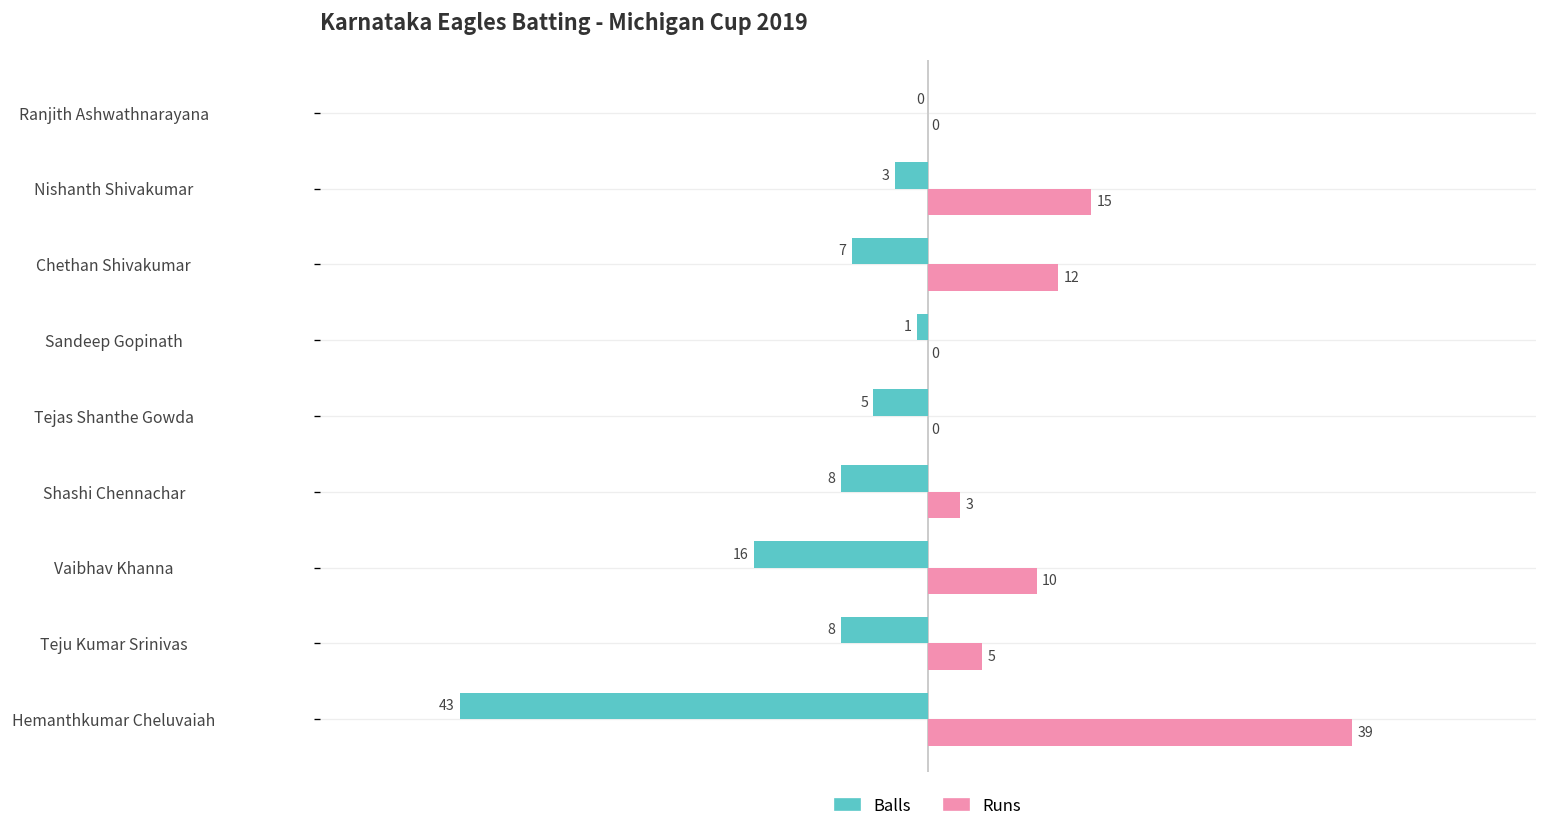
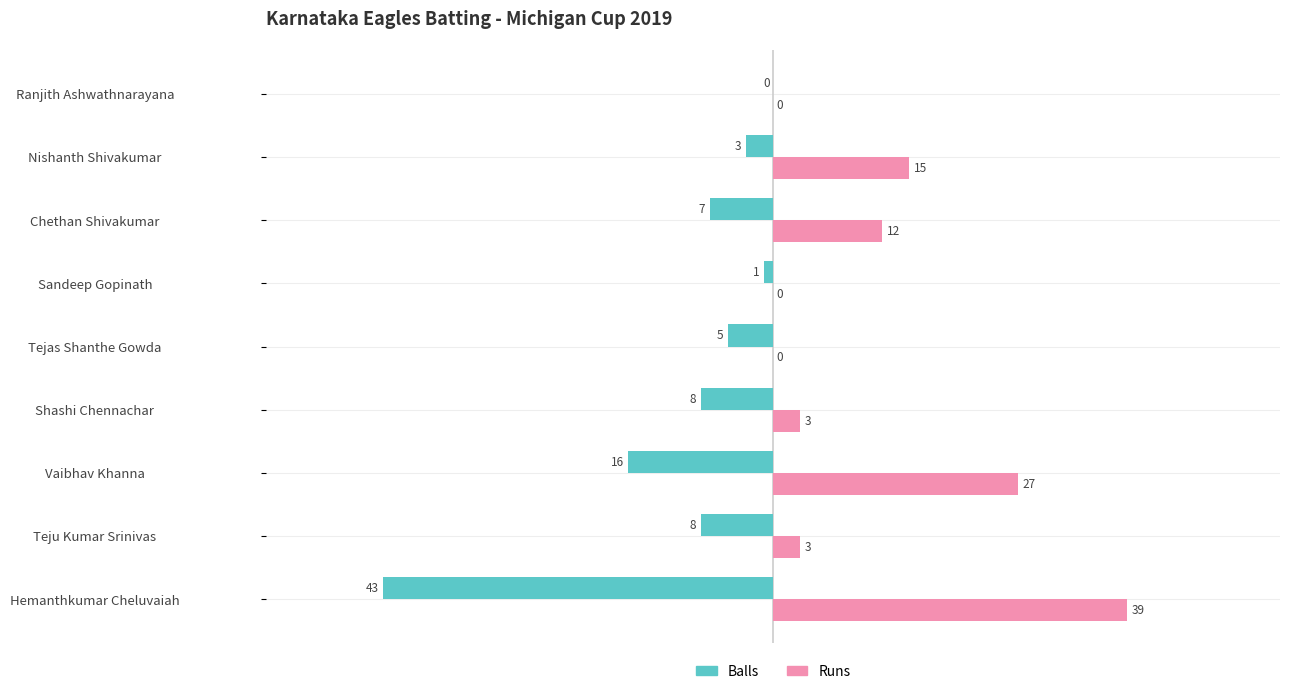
Runs, Vaibhav Khanna: 10 -> 27
Runs, Teju Kumar Srinivas: 5 -> 3
